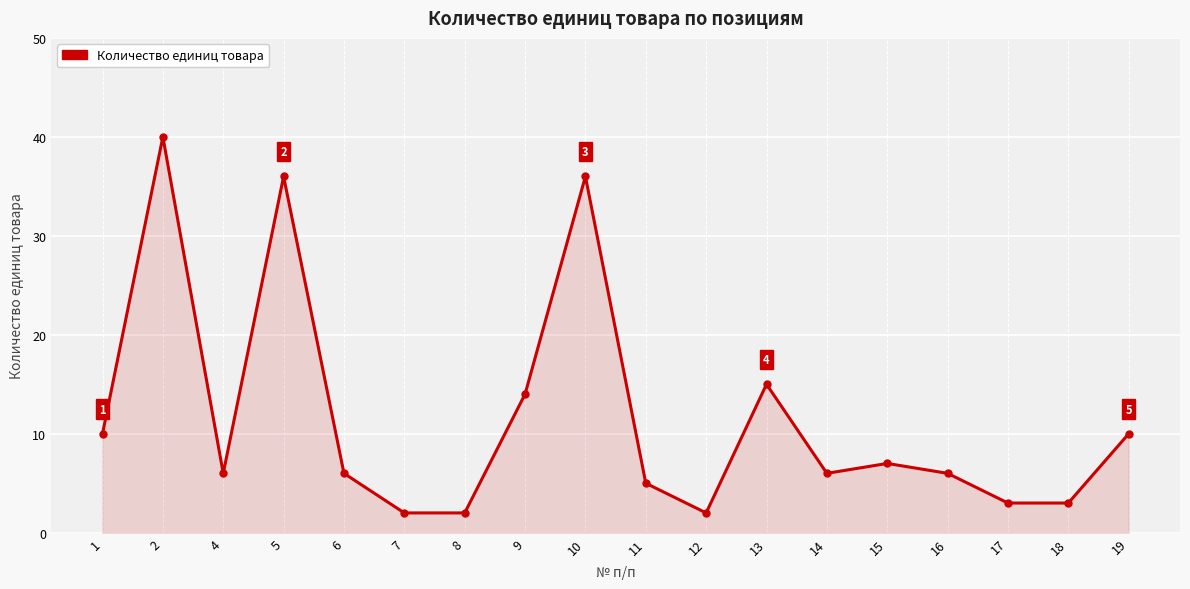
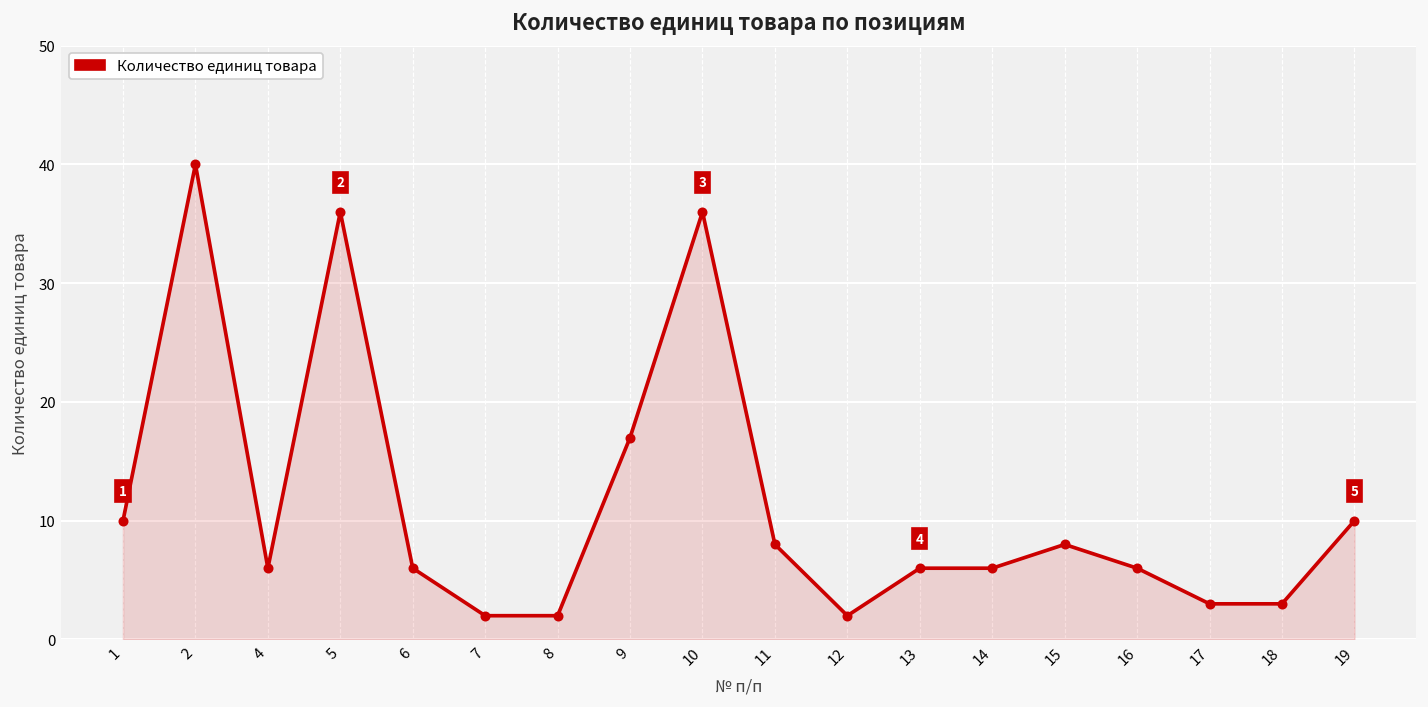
9: 14 -> 17
11: 5 -> 8
13: 15 -> 6
15: 7 -> 8
